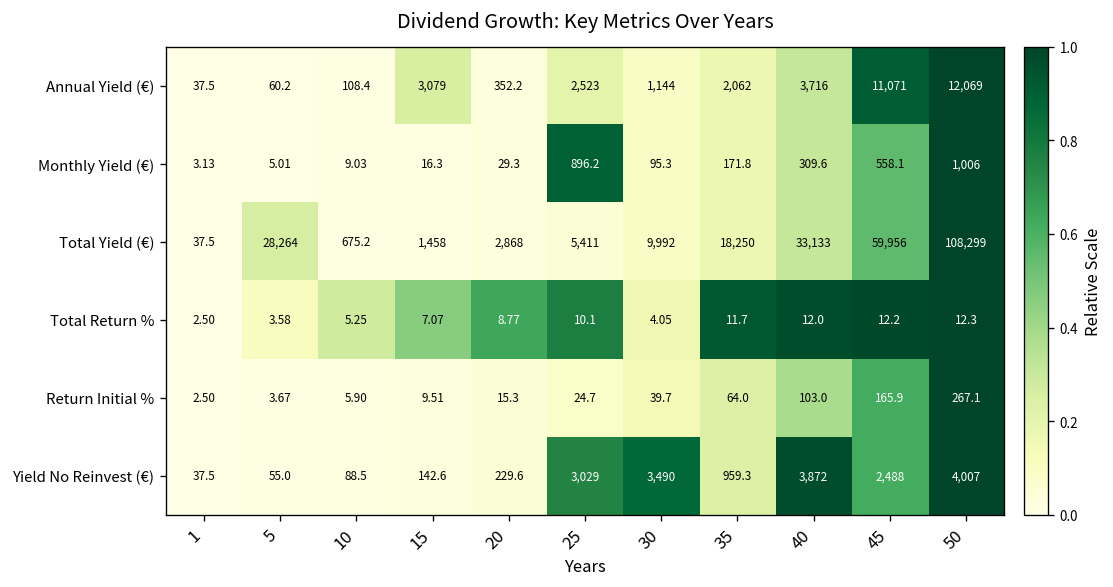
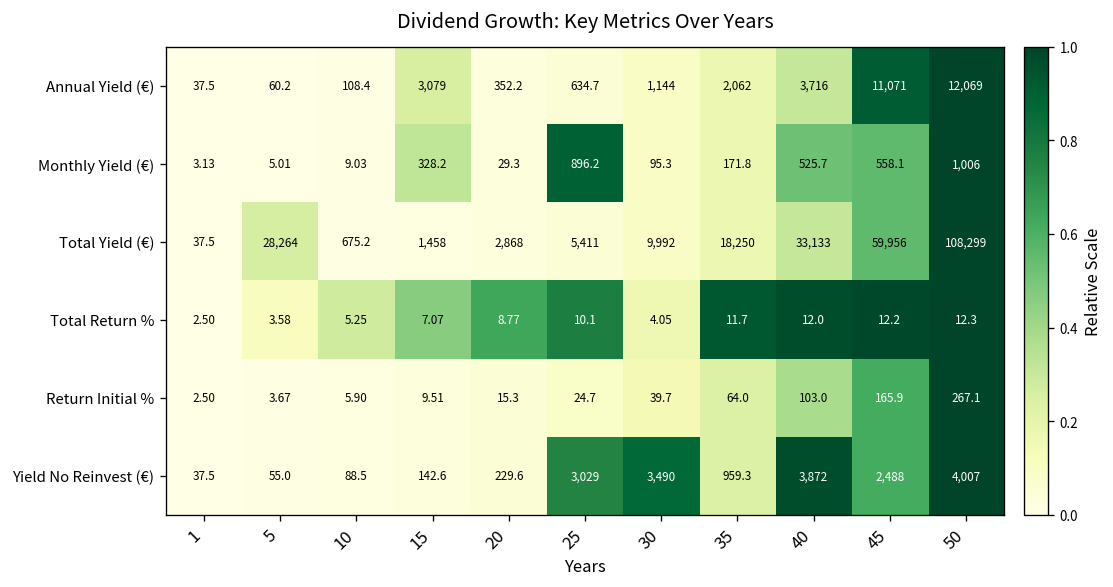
Annual Yield (€), 25: 2,523 -> 634.7
Monthly Yield (€), 15: 16.3 -> 328.2
Monthly Yield (€), 40: 309.6 -> 525.7
